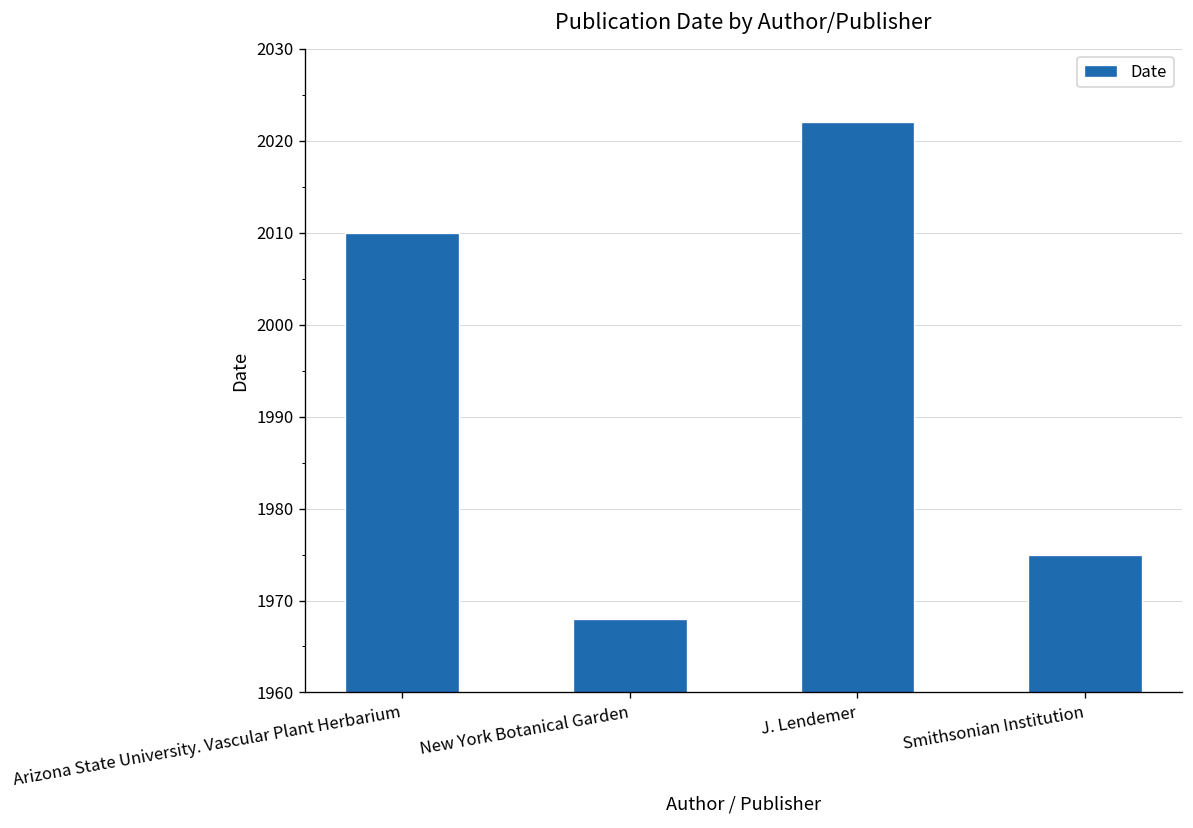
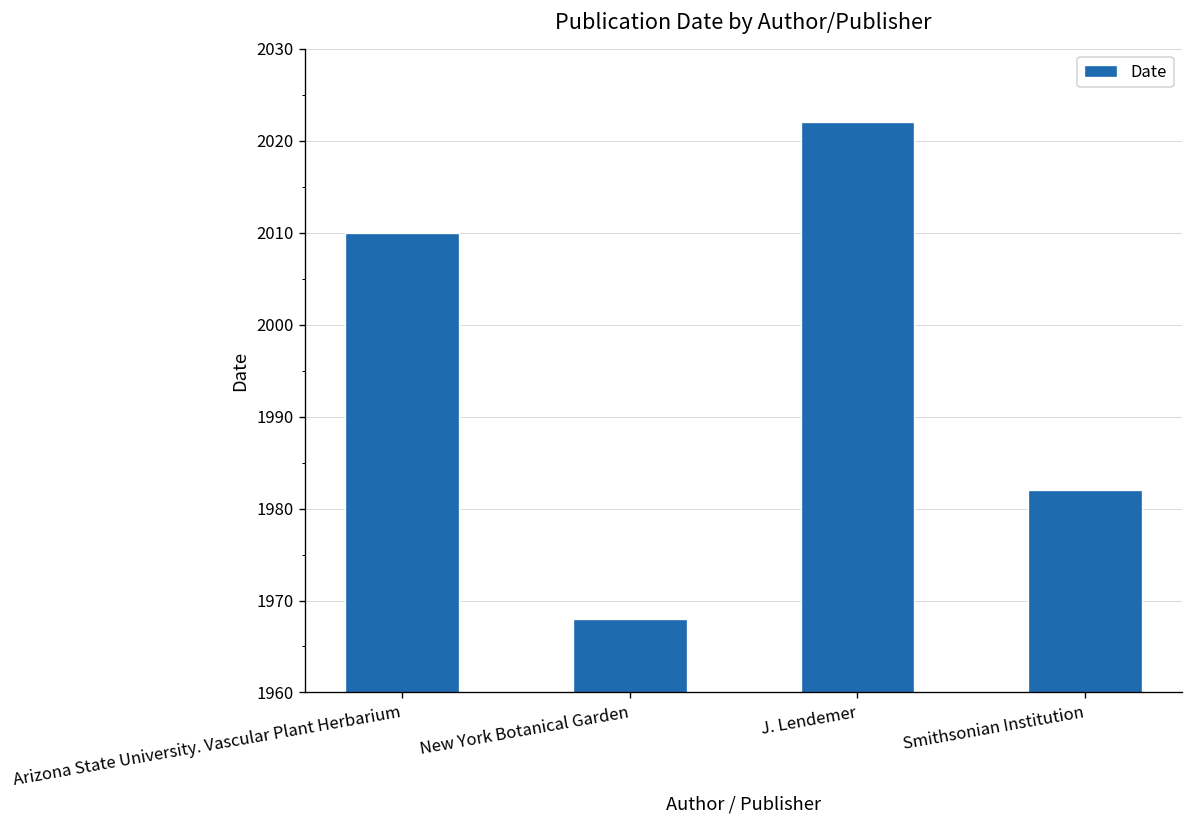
Smithsonian Institution: 1975 -> 1982
